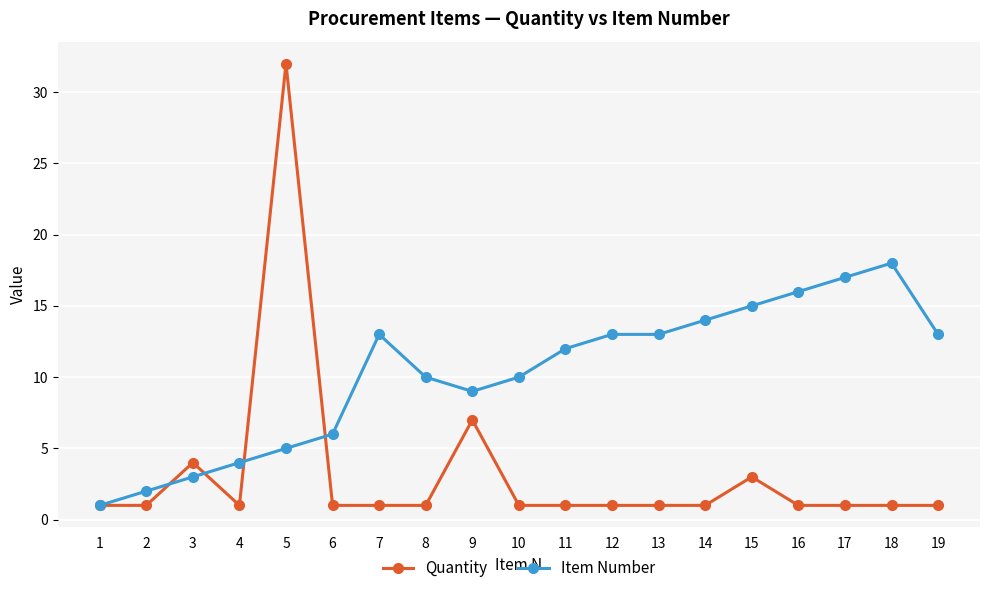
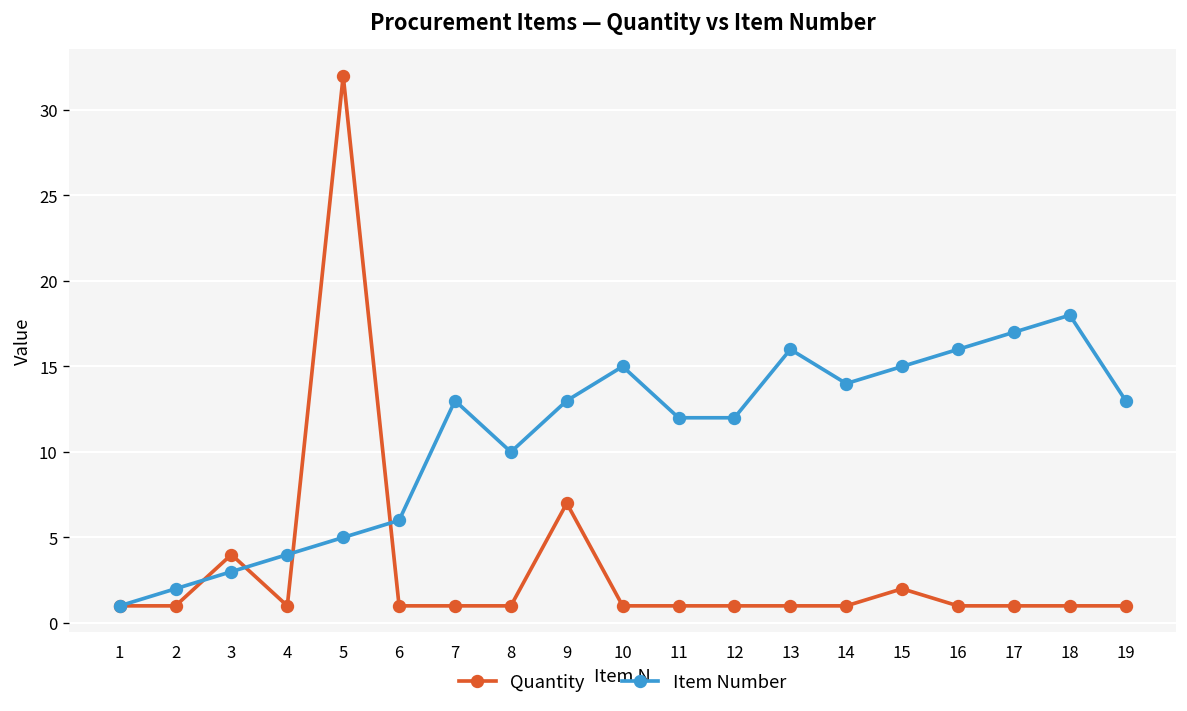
Item Number, 9: 9 -> 13
Item Number, 10: 10 -> 15
Item Number, 12: 13 -> 12
Item Number, 13: 13 -> 16
Quantity, 15: 3 -> 2
